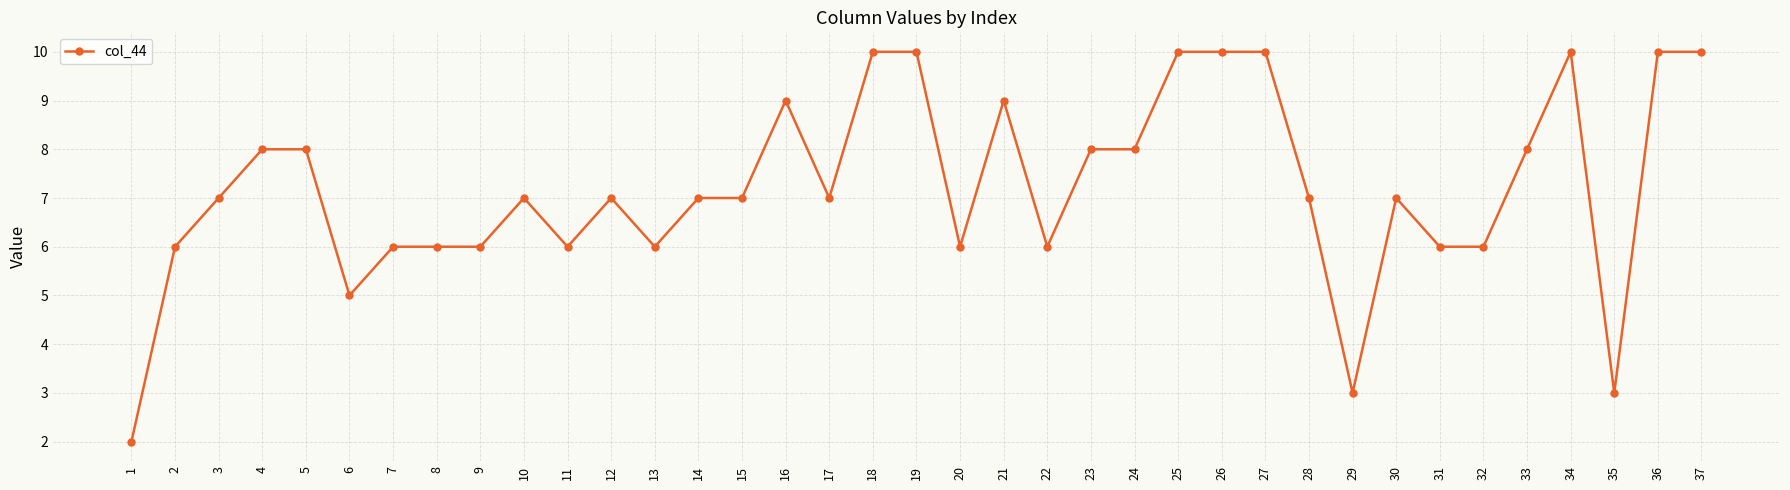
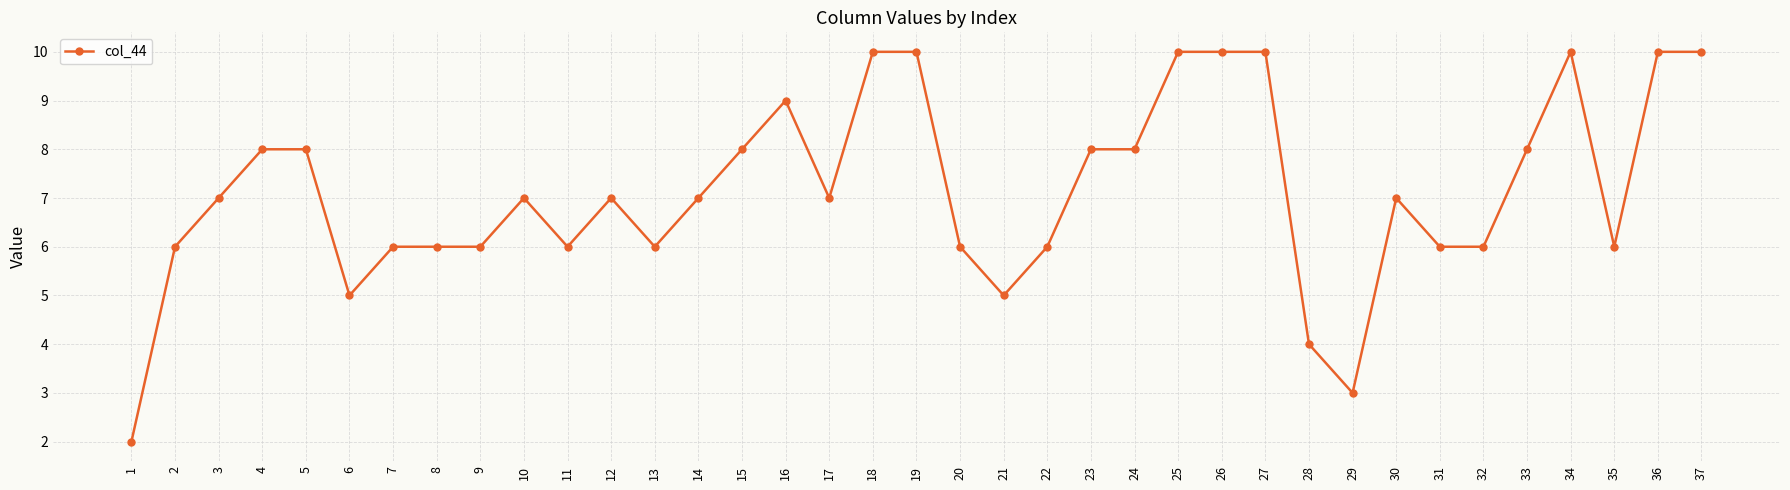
15: 7 -> 8
21: 9 -> 5
28: 7 -> 4
35: 3 -> 6
